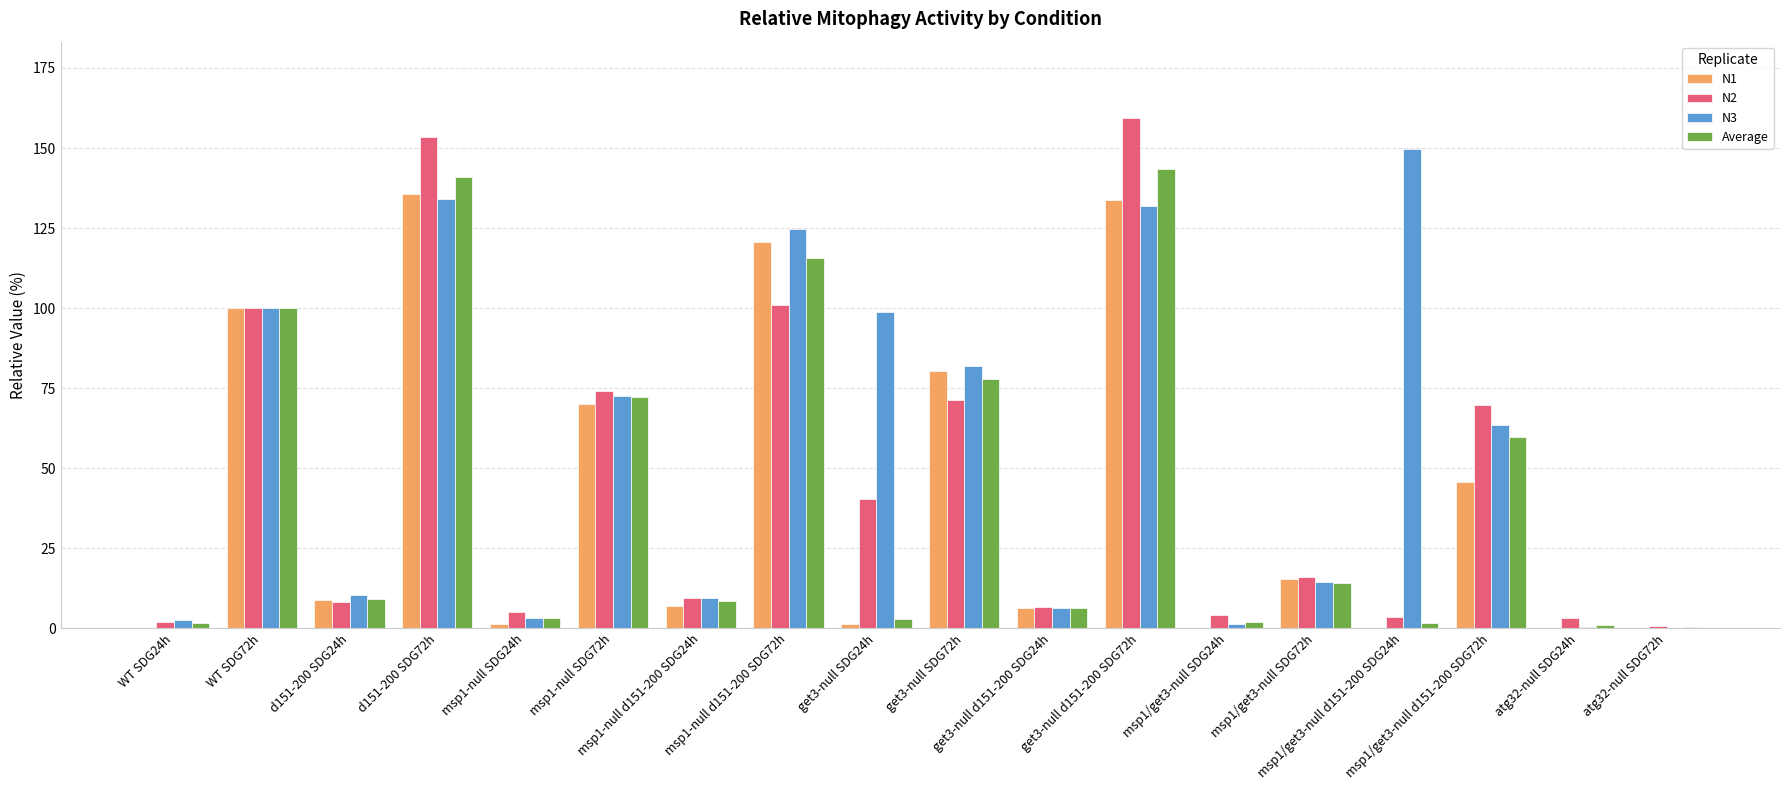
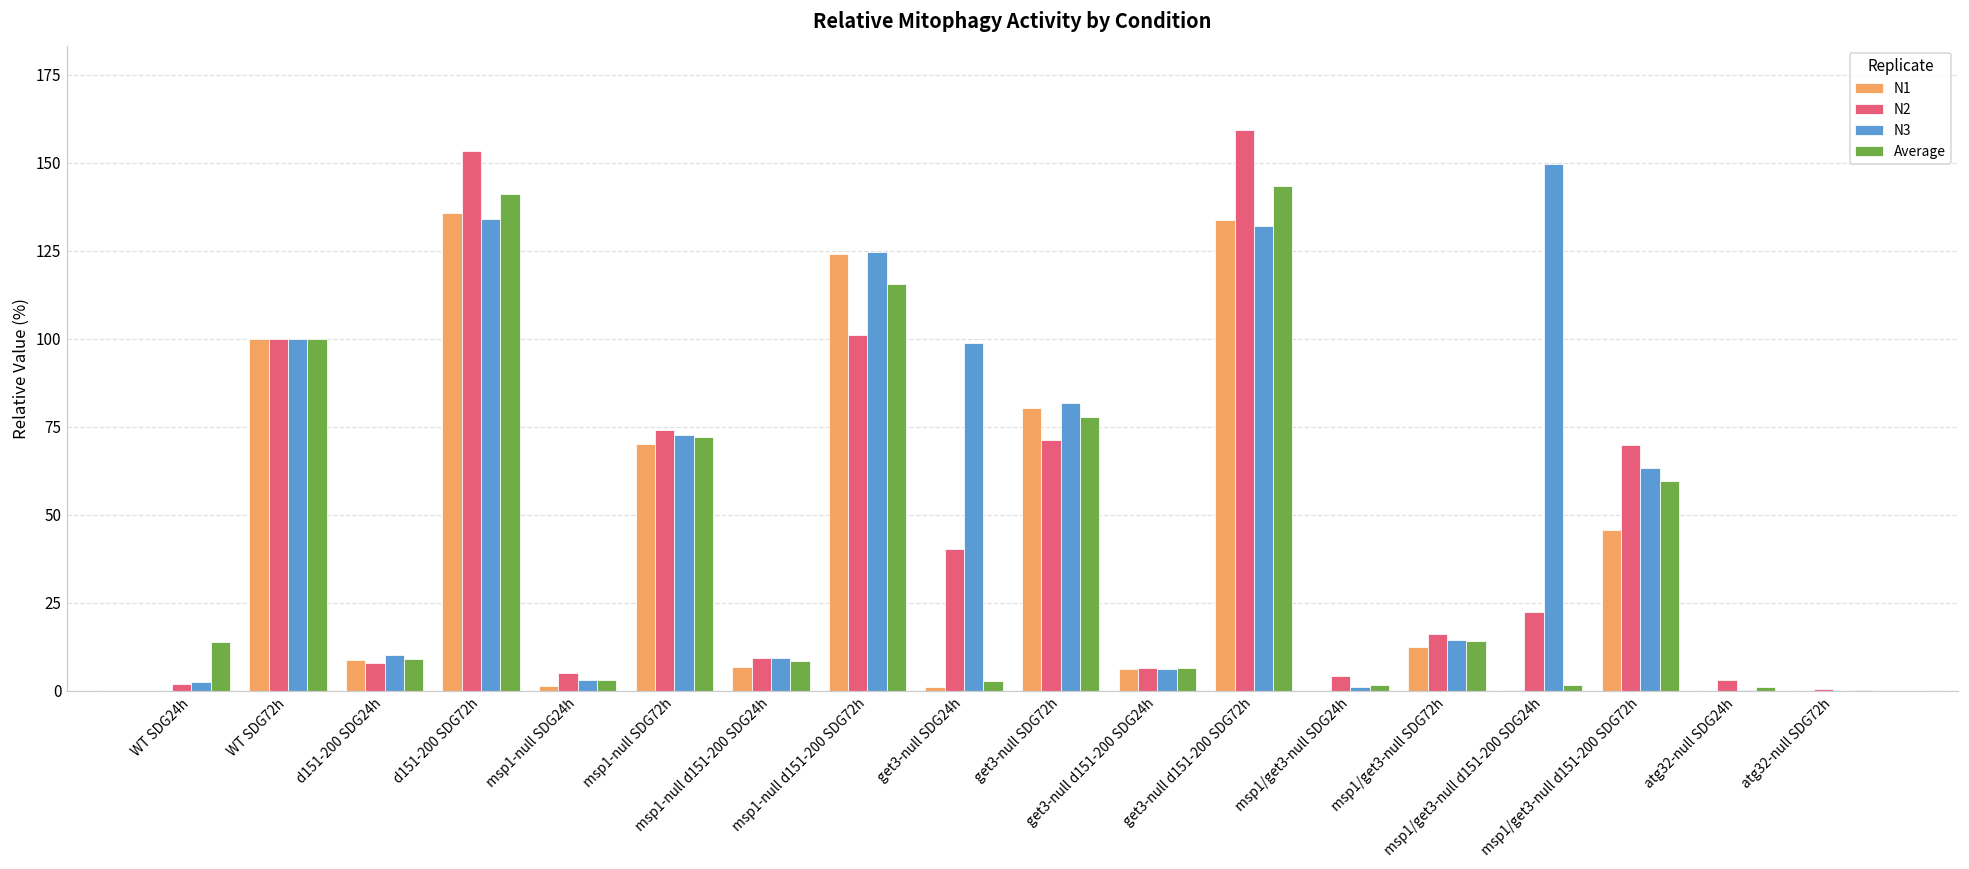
Average, WT SDG24h: 2 -> 14
N1, msp1-null d151-200 SDG72h: 121 -> 124
N1, msp1/get3-null SDG72h: 15 -> 12
N2, msp1/get3-null d151-200 SDG24h: 4 -> 22
